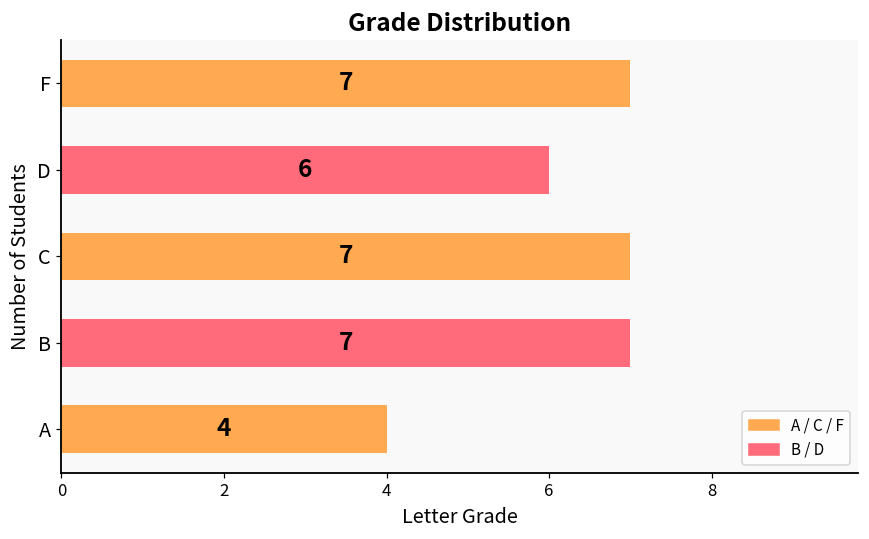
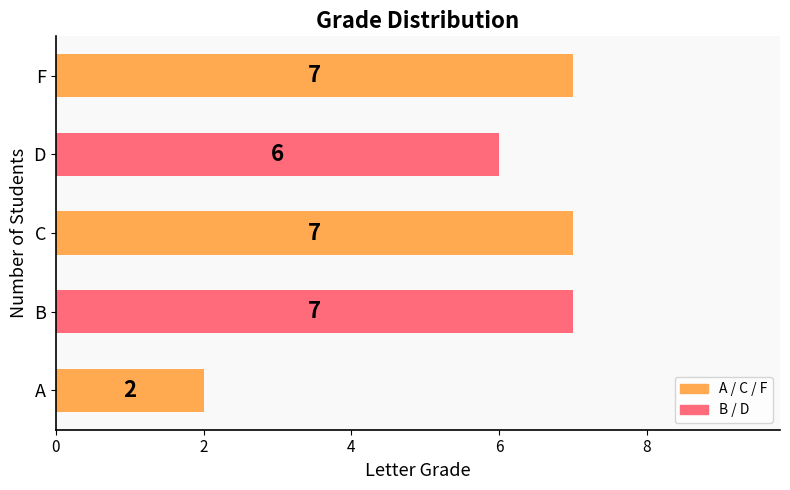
A: 4 -> 2
